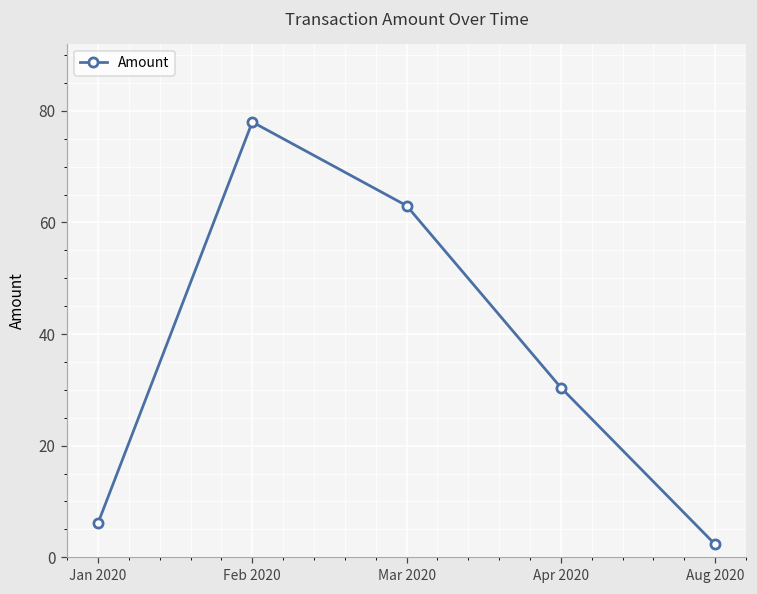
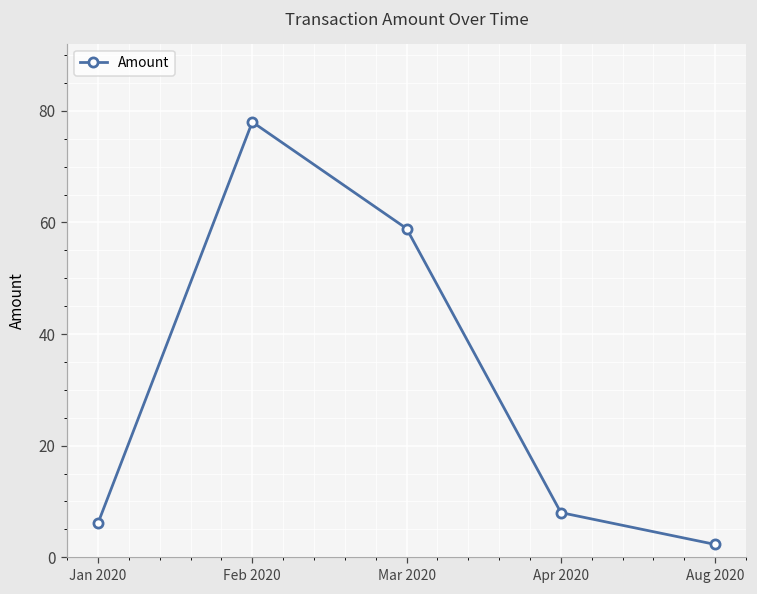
Mar 2020: 63 -> 59
Apr 2020: 30 -> 8
